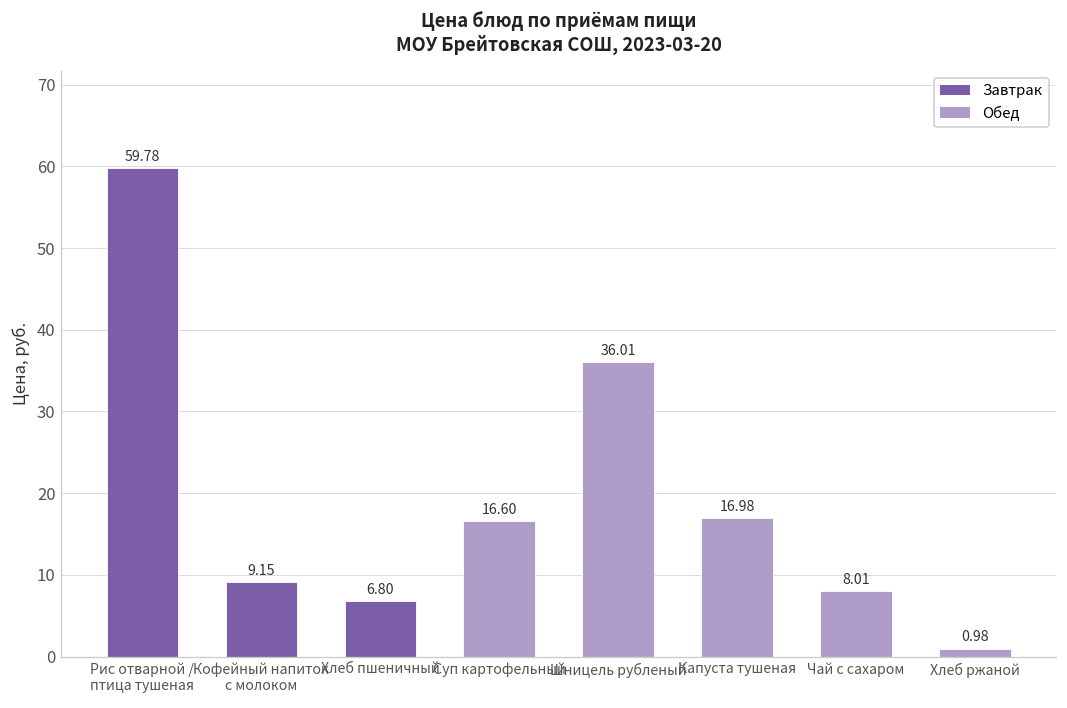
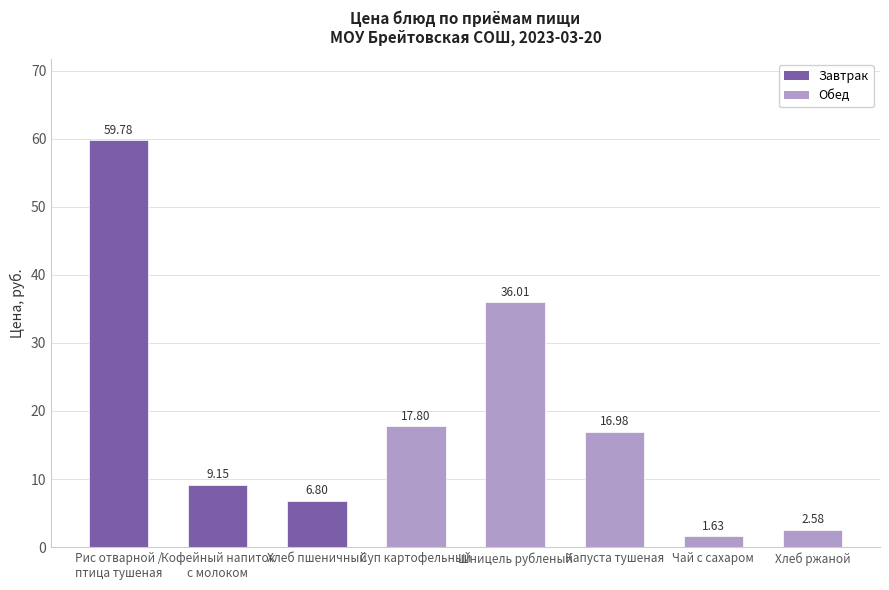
Суп картофельный: 16.60 -> 17.80
Чай с сахаром: 8.01 -> 1.63
Хлеб ржаной: 0.98 -> 2.58
